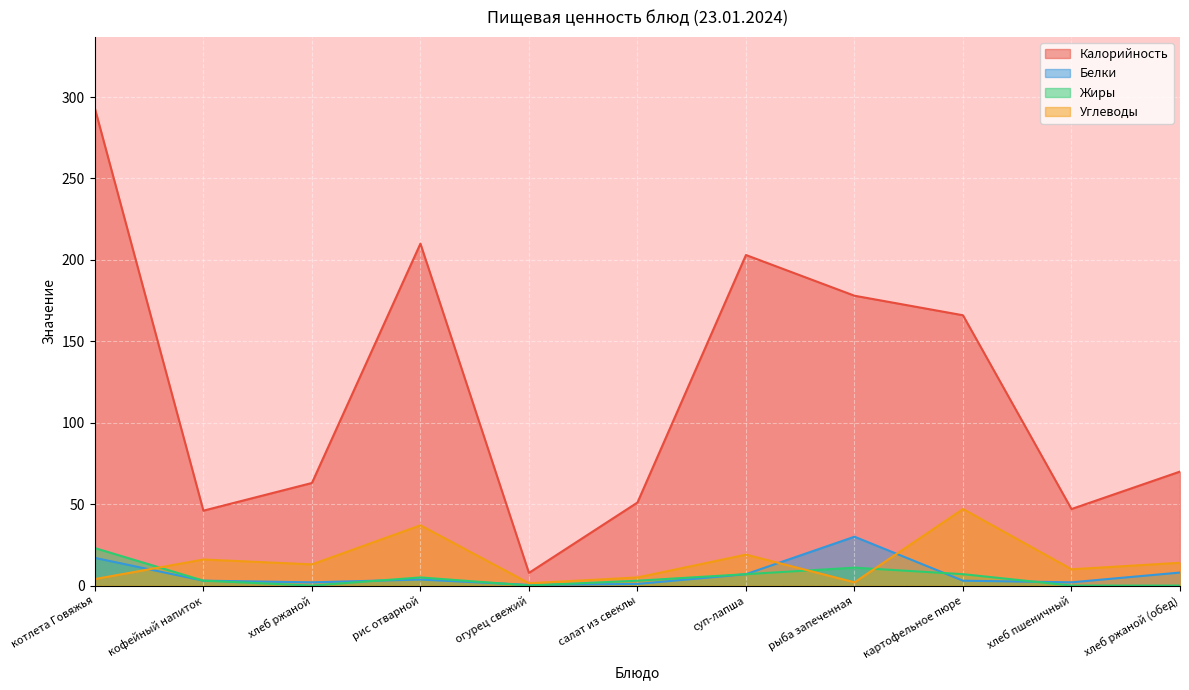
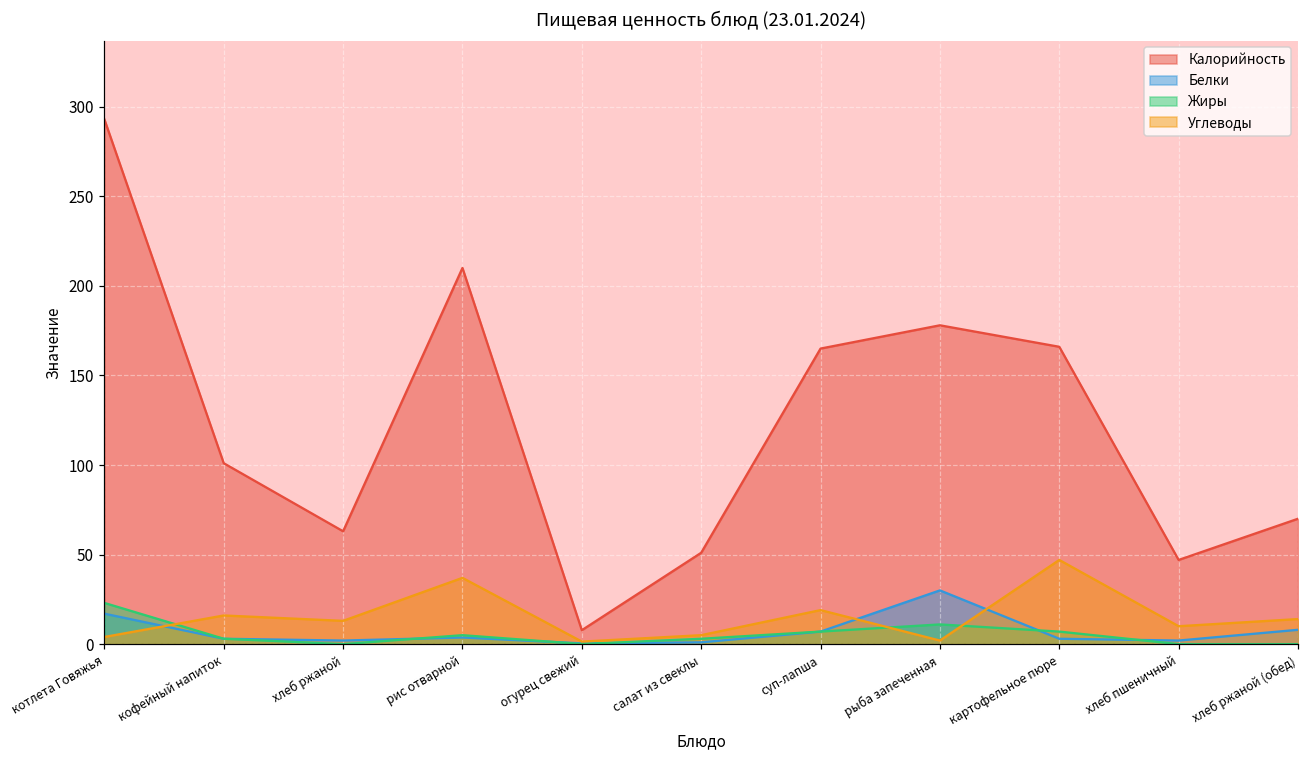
Калорийность, кофейный напиток: 46 -> 101
Калорийность, суп-лапша: 203 -> 165
